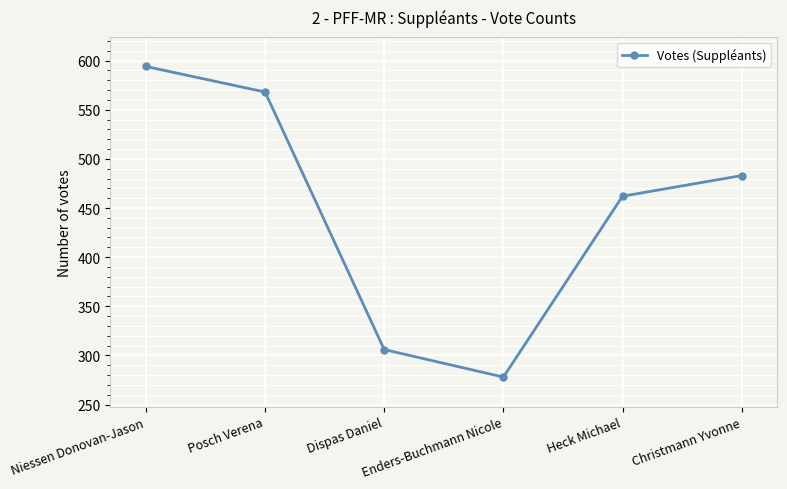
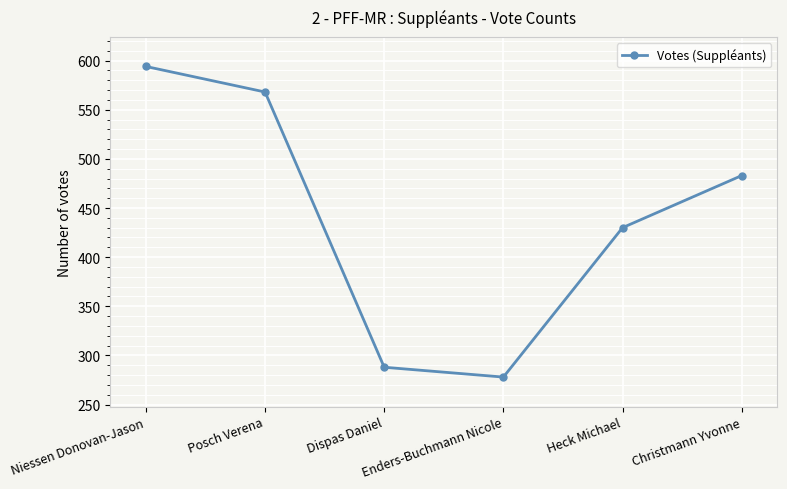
Dispas Daniel: 310 -> 290
Heck Michael: 460 -> 430
